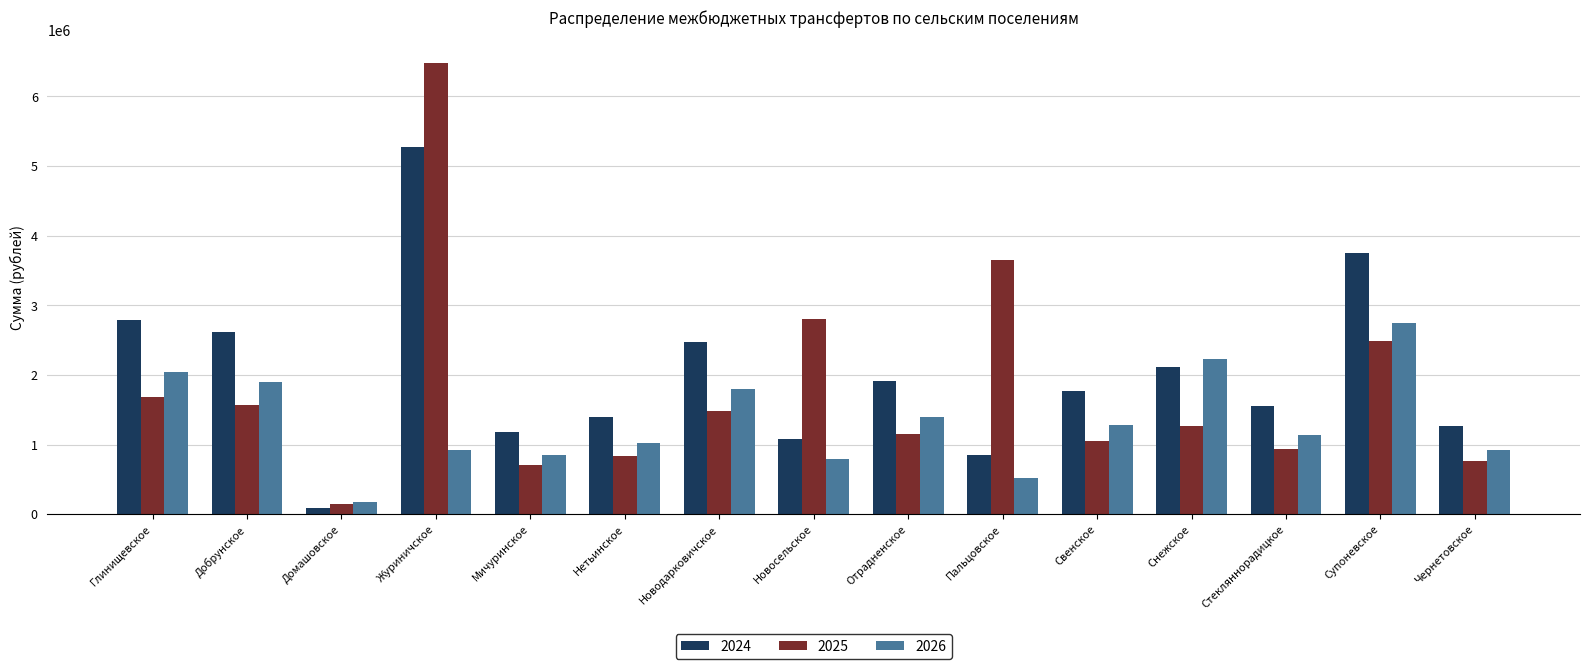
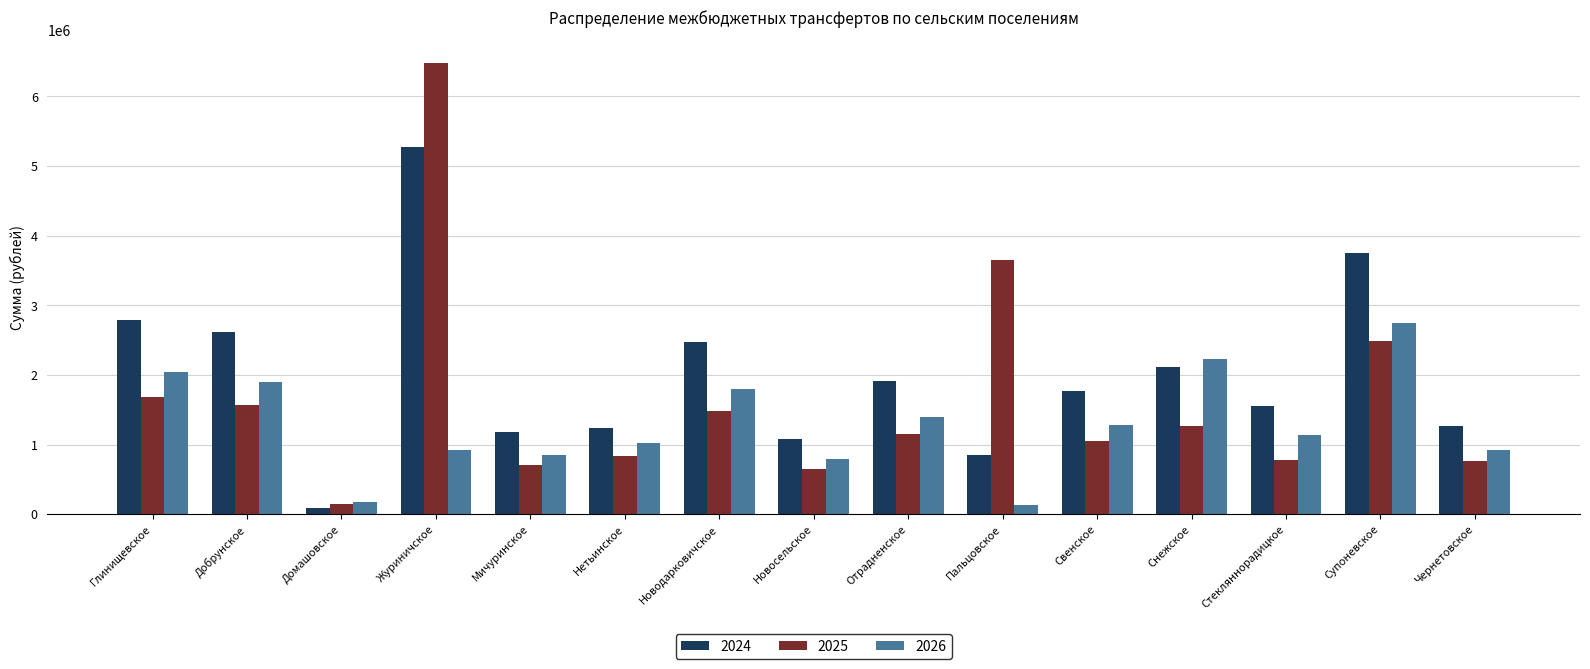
2024, Нетьинское: 1400000 -> 1200000
2025, Новосельское: 2800000 -> 700000
2026, Пальцовское: 500000 -> 100000
2025, Стекляннорадицкое: 900000 -> 800000
